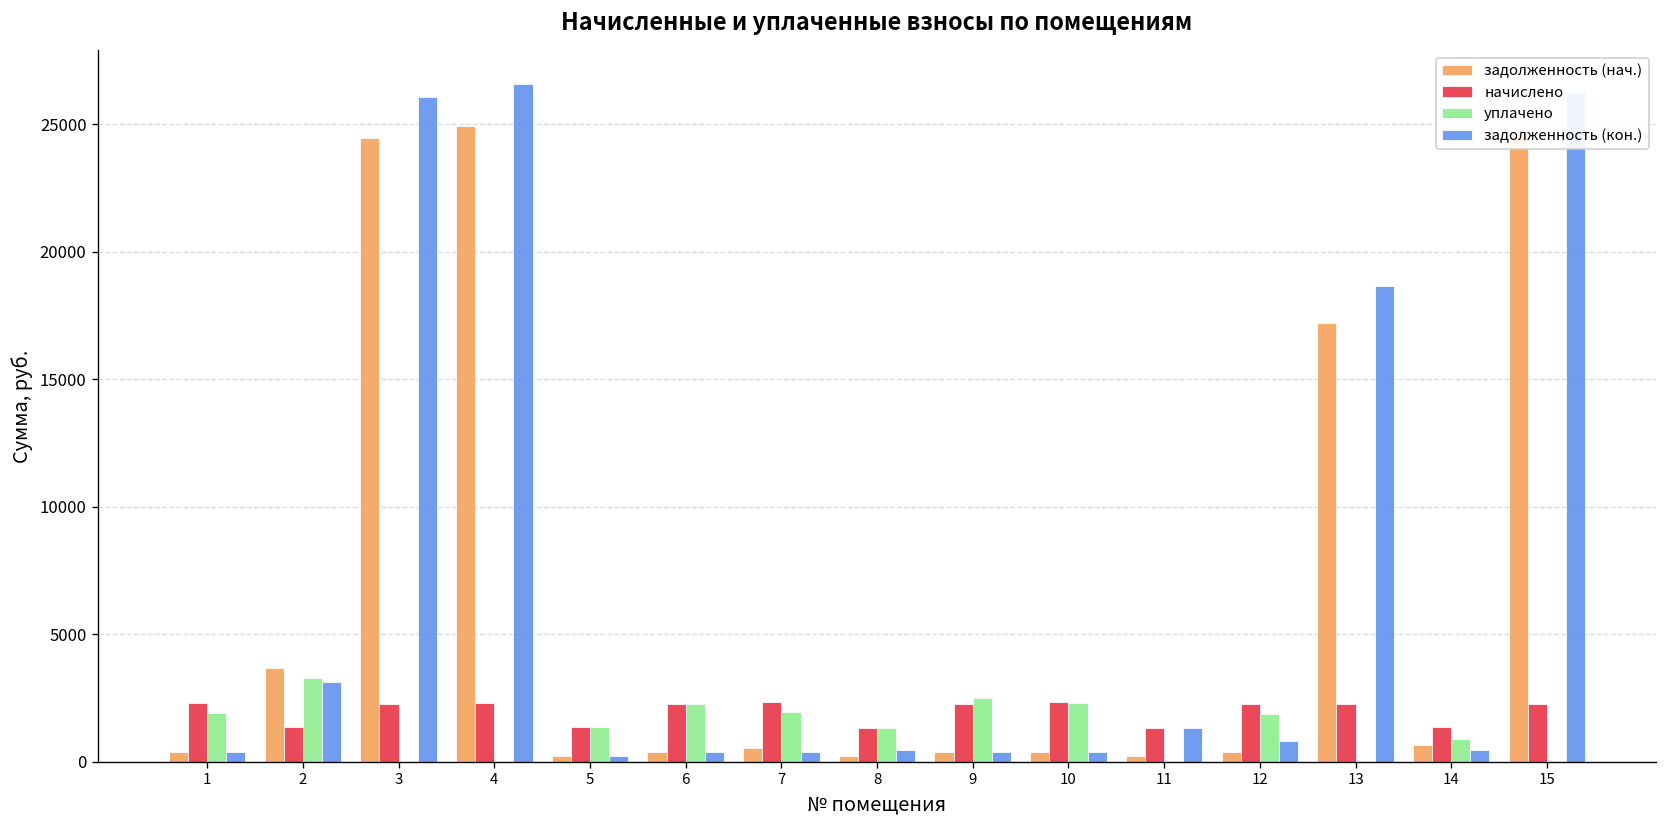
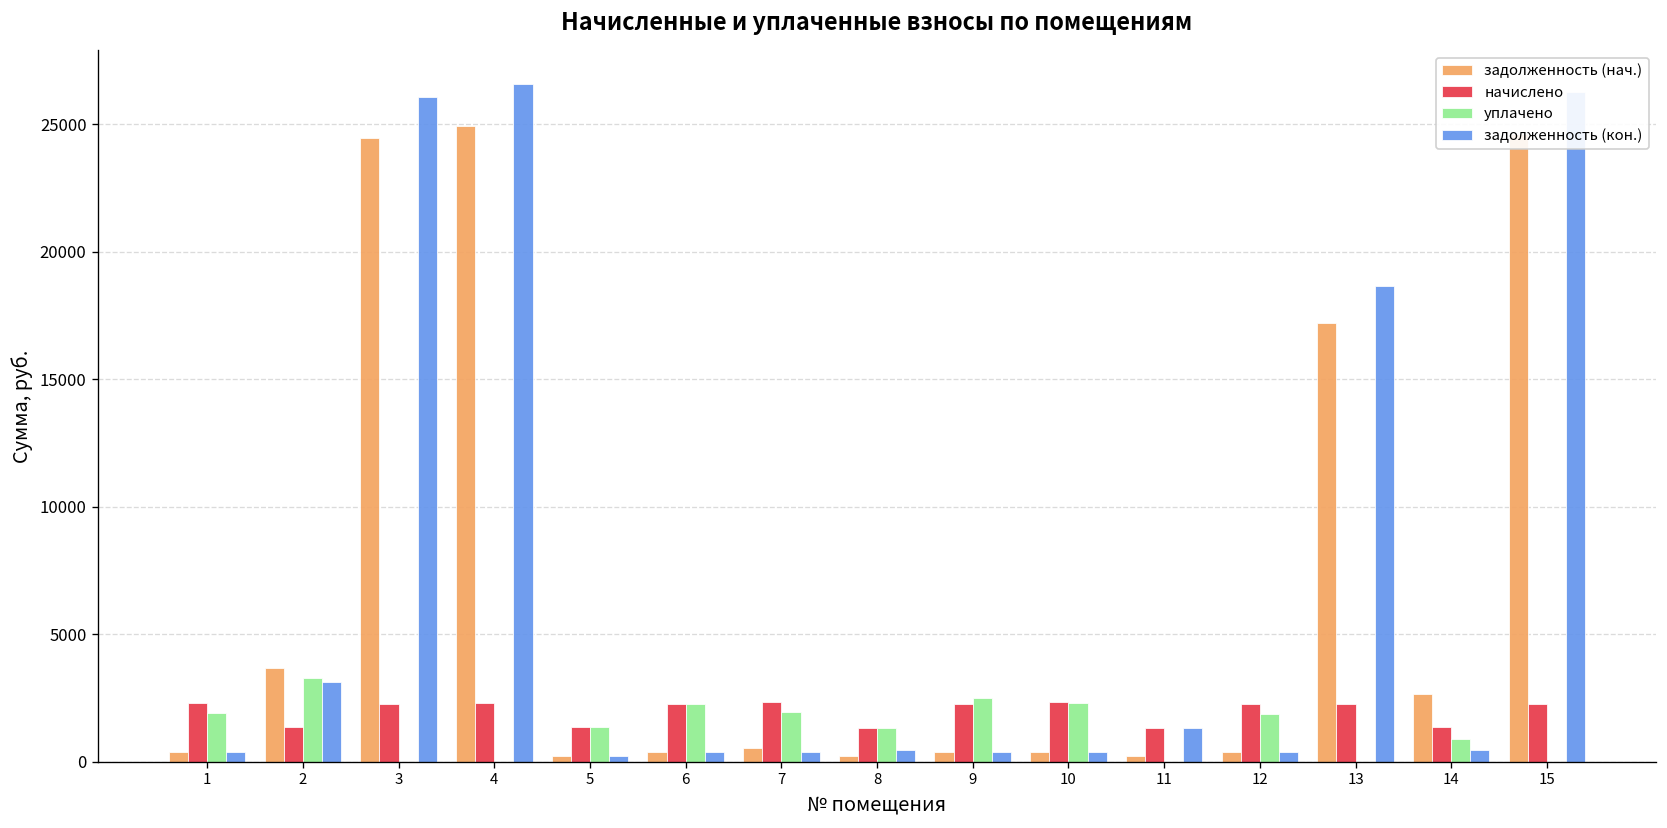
задолженность (кон.), 12: 800 -> 400
задолженность (нач.), 14: 700 -> 2600
